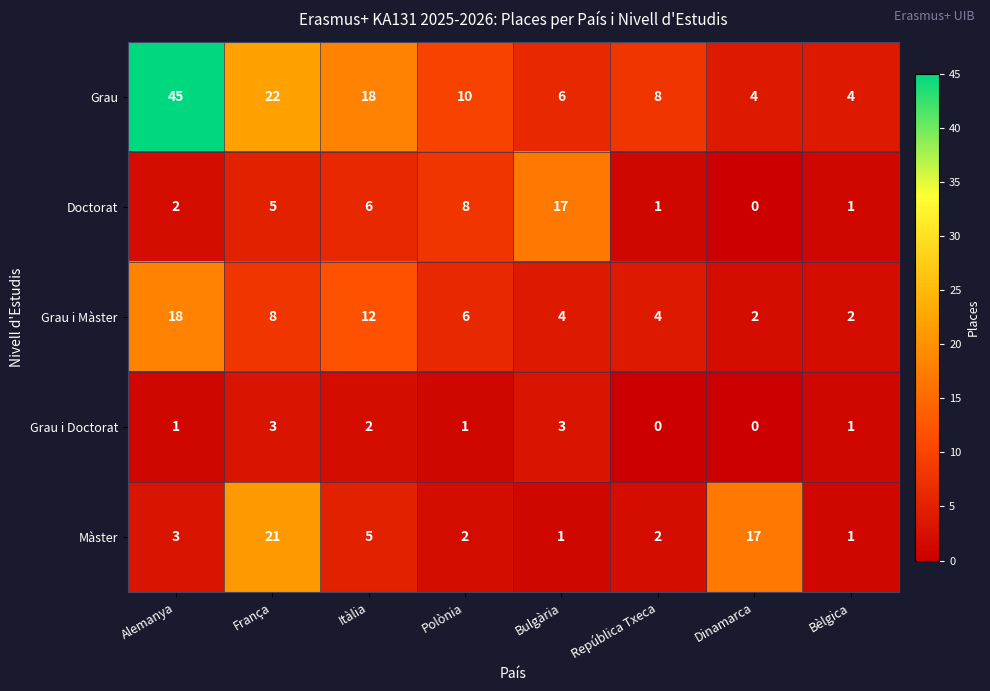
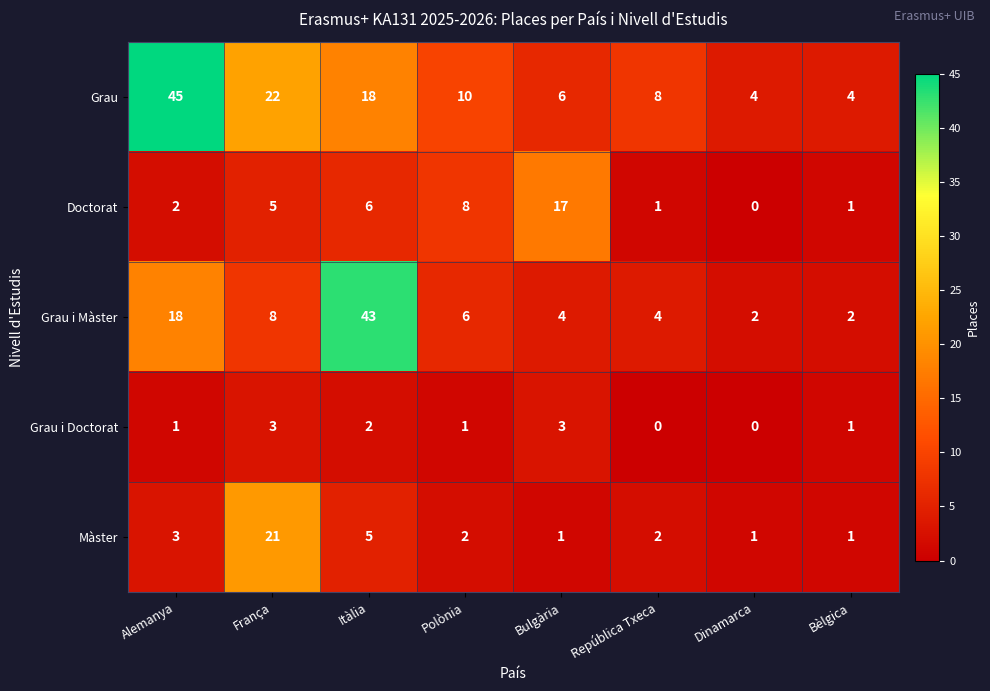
Grau i Màster, Itàlia: 12 -> 43
Màster, Dinamarca: 17 -> 1
